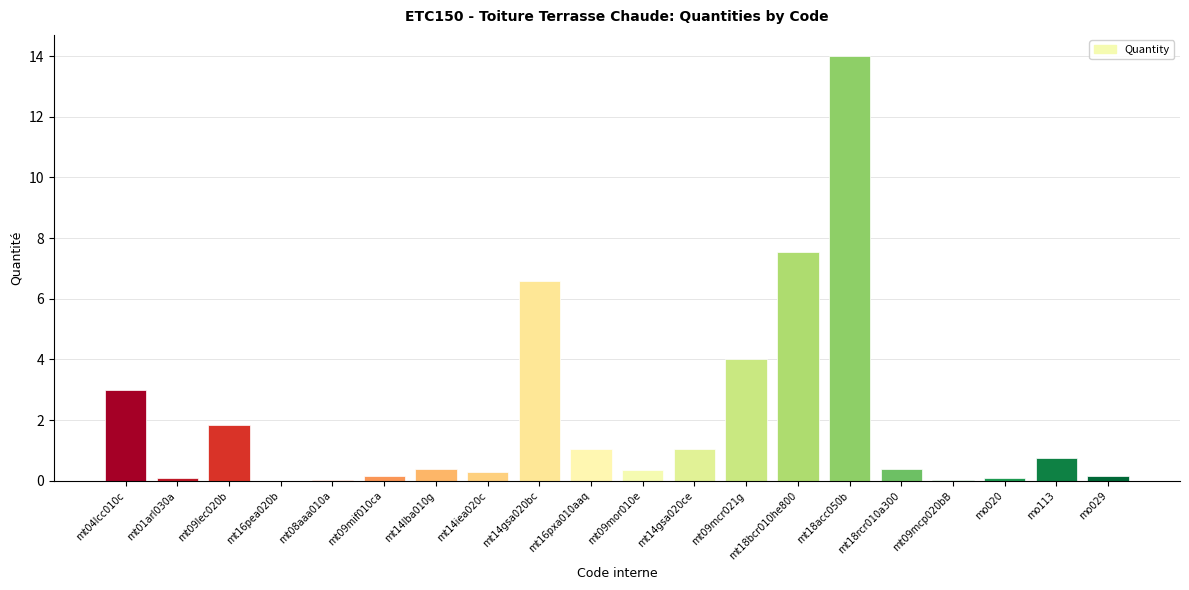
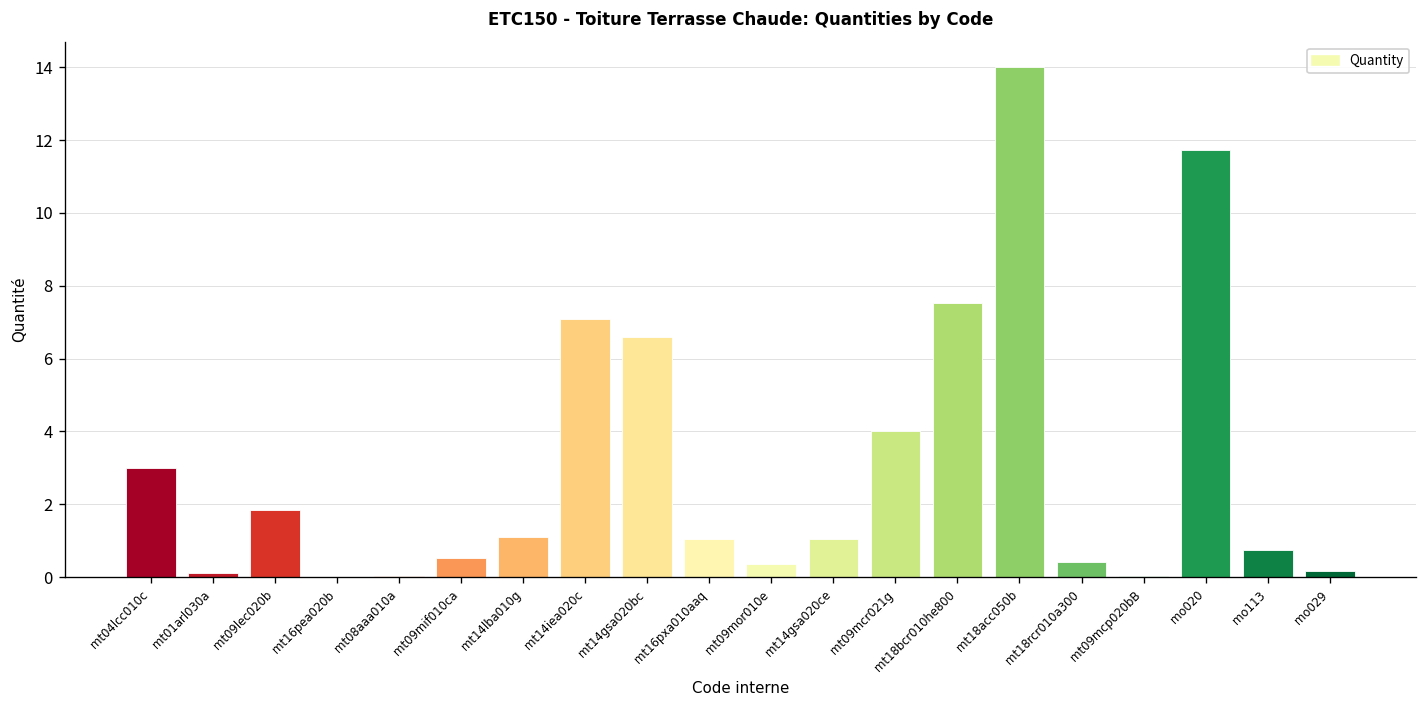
mt09mif010ca: 0.2 -> 0.5
mt14lba010g: 0.4 -> 1.1
mt14iea020c: 0.3 -> 7.1
mo020: 0.1 -> 11.7
